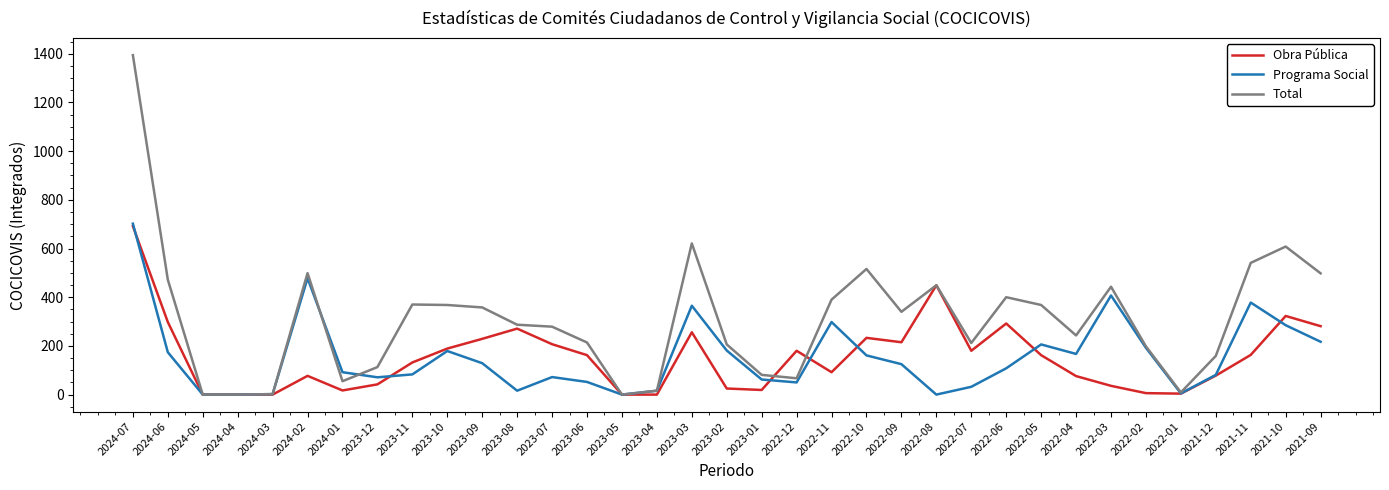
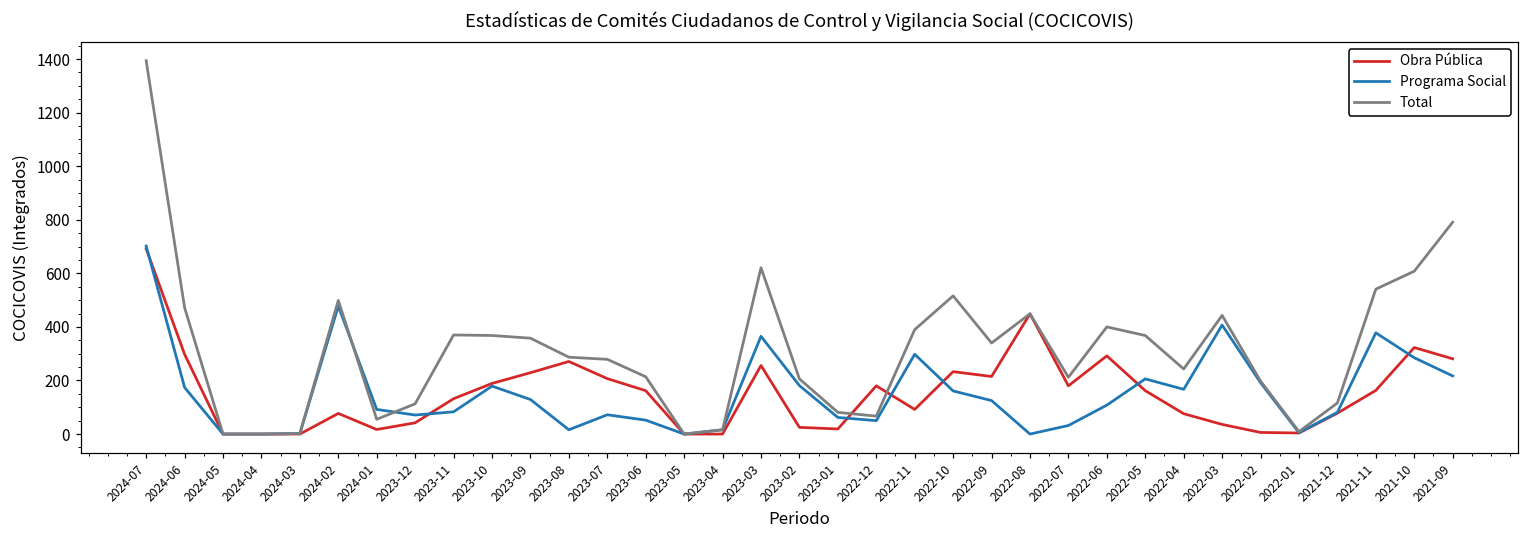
Total, 2021-12: 160 -> 120
Total, 2021-09: 500 -> 790
